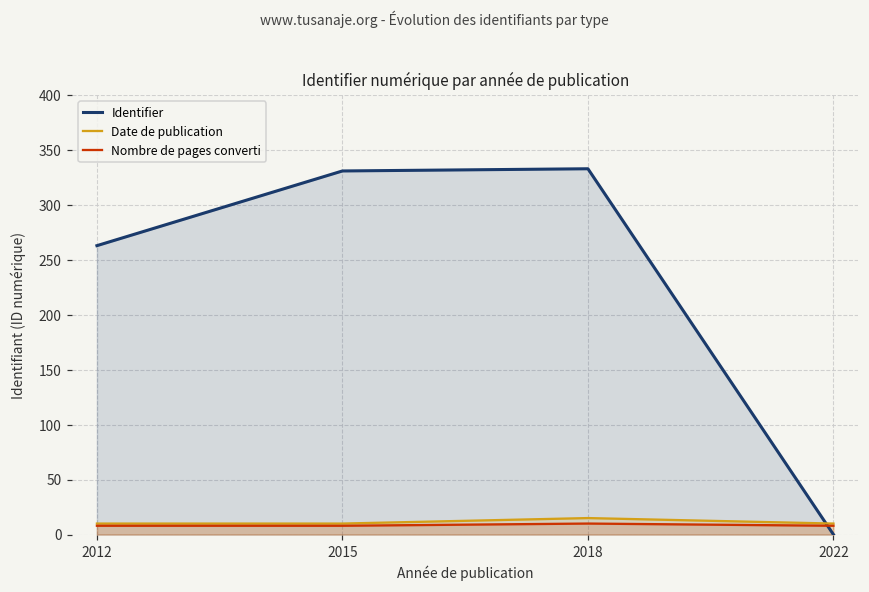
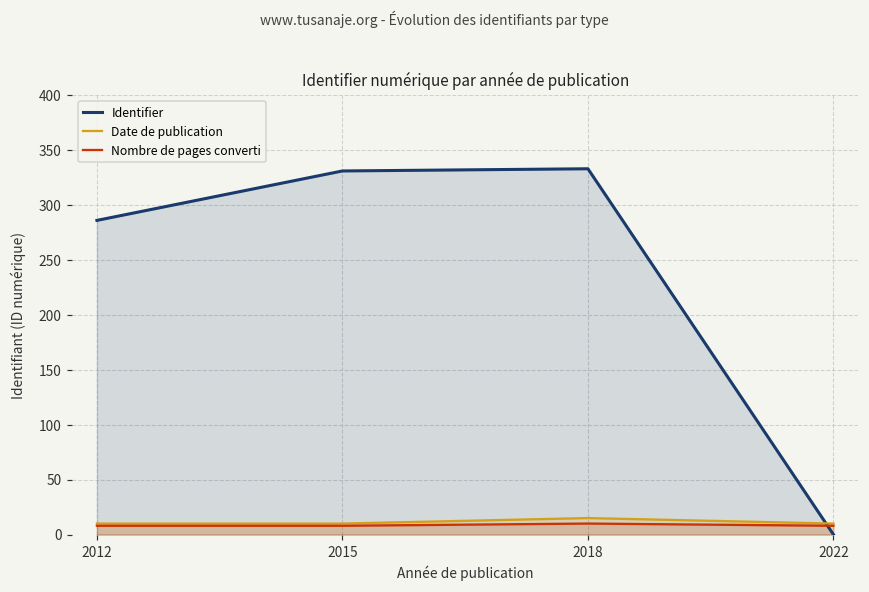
Identifier, 2012: 260 -> 290
